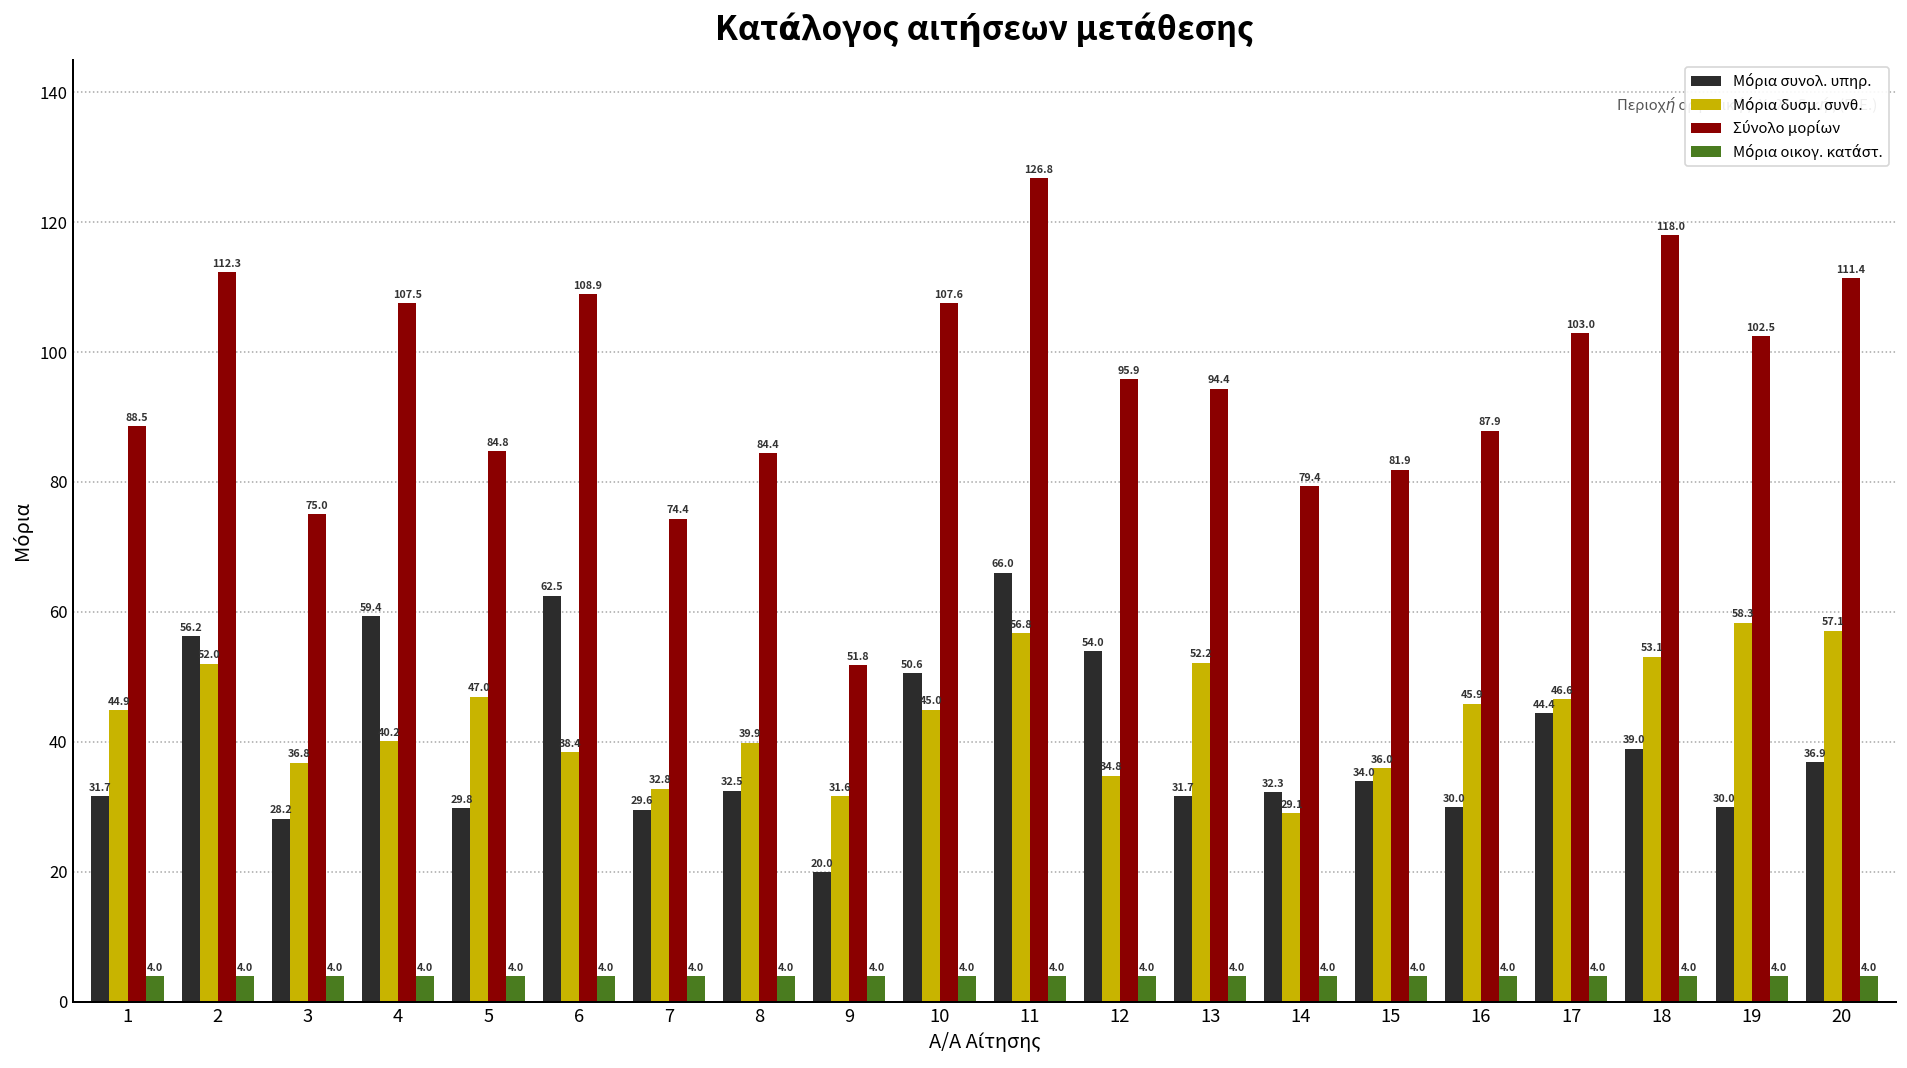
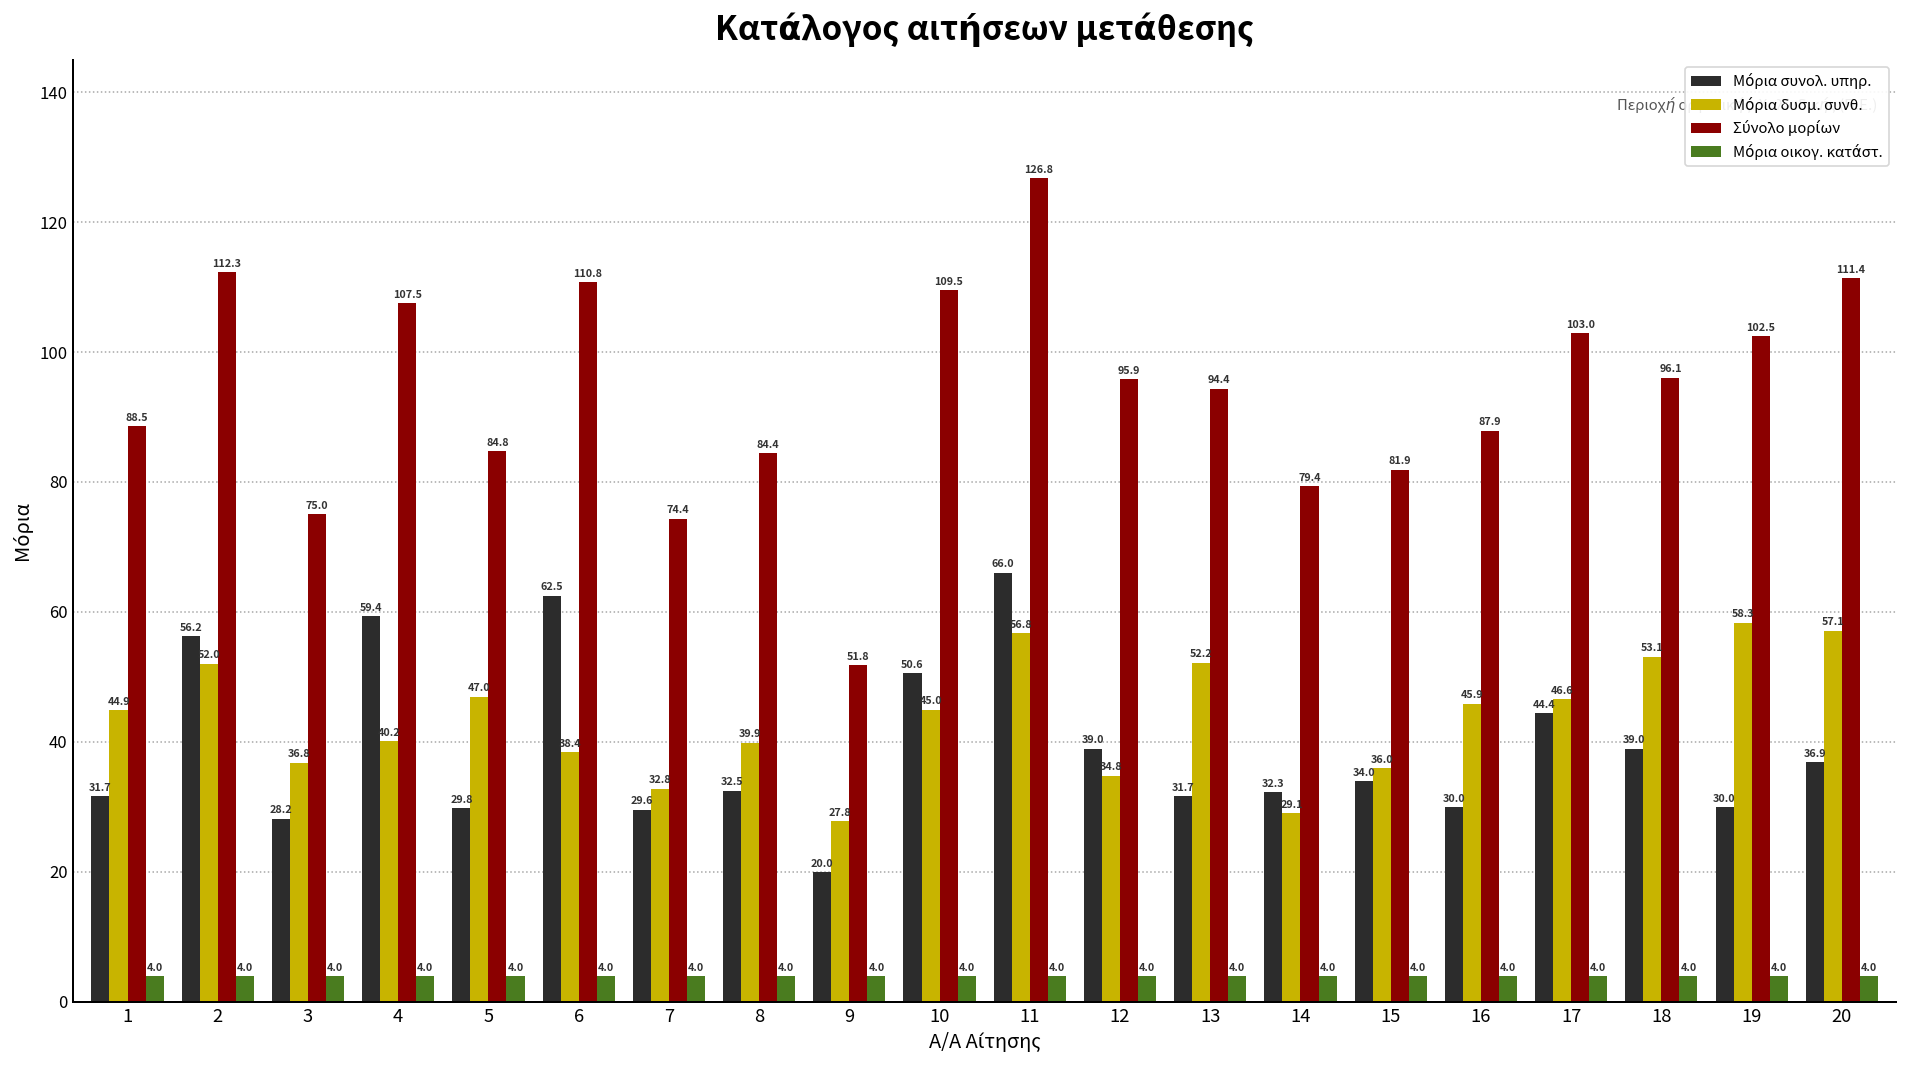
Σύνολο μορίων, 6: 108.9 -> 110.8
Μόρια δυσμ. συνθ., 9: 31.6 -> 27.8
Σύνολο μορίων, 10: 107.6 -> 109.5
Μόρια συνολ. υπηρ., 12: 54.0 -> 39.0
Σύνολο μορίων, 18: 118.0 -> 96.1
